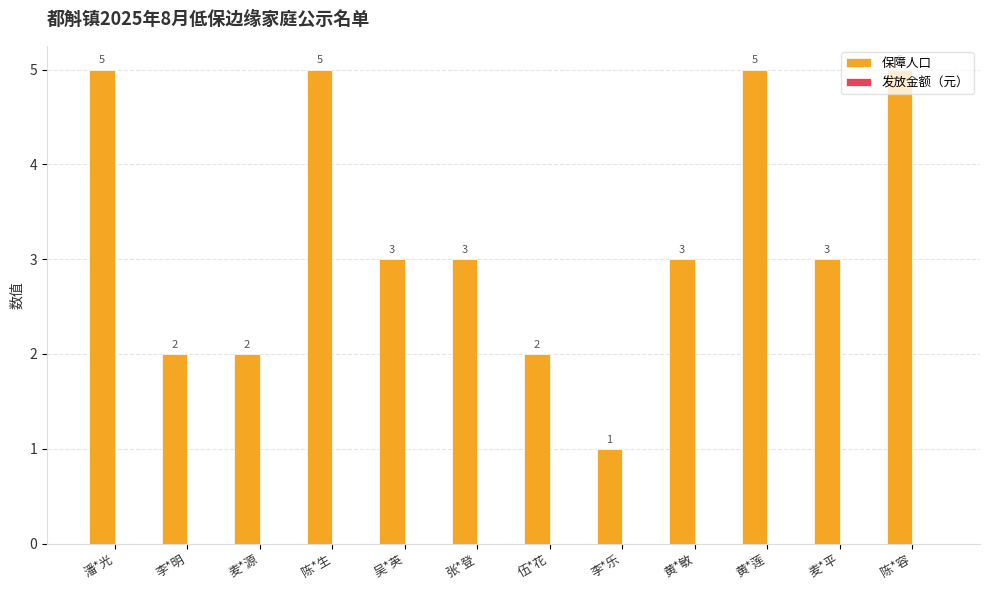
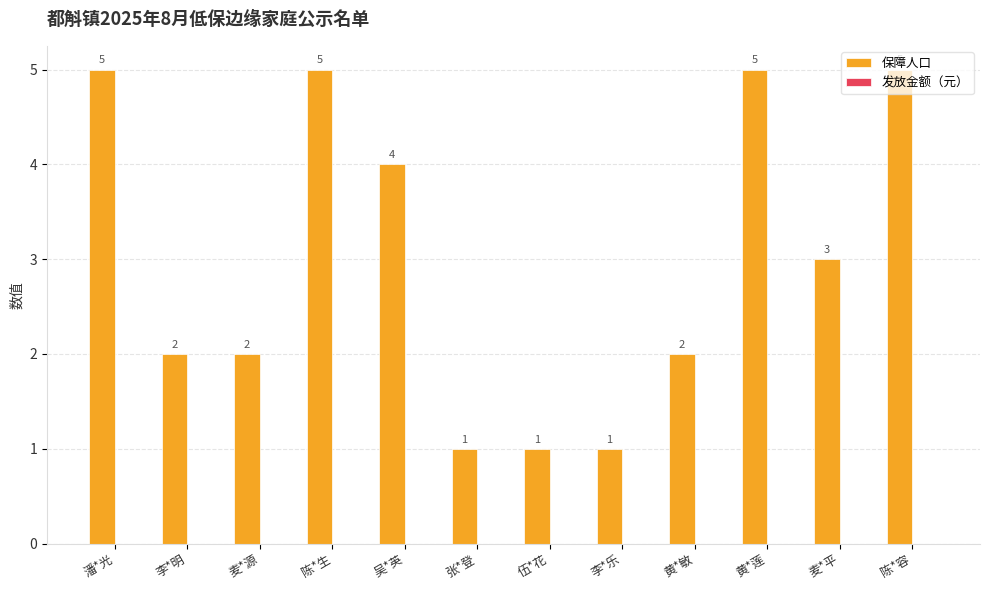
保障人口, 吴*英: 3 -> 4
保障人口, 张*登: 3 -> 1
保障人口, 伍*花: 2 -> 1
保障人口, 黄*敏: 3 -> 2
